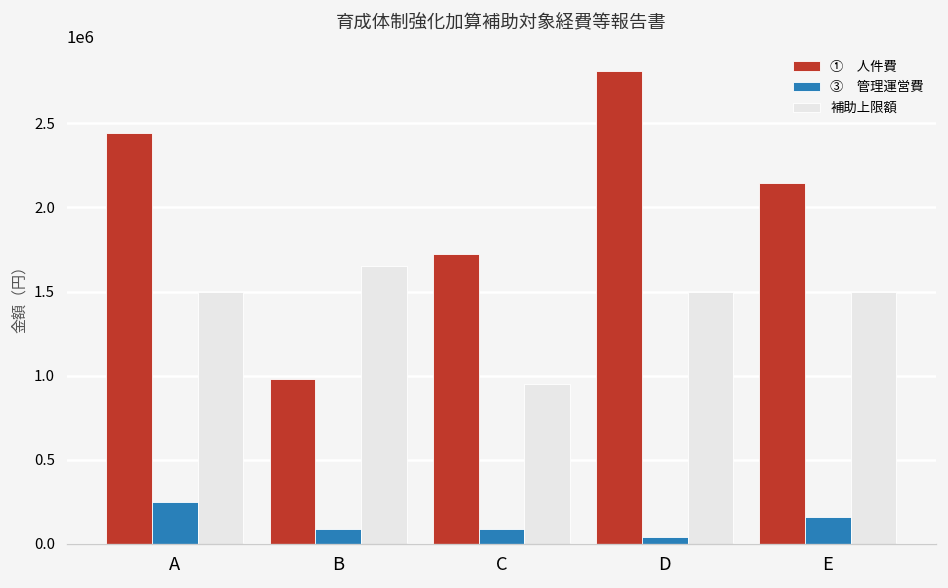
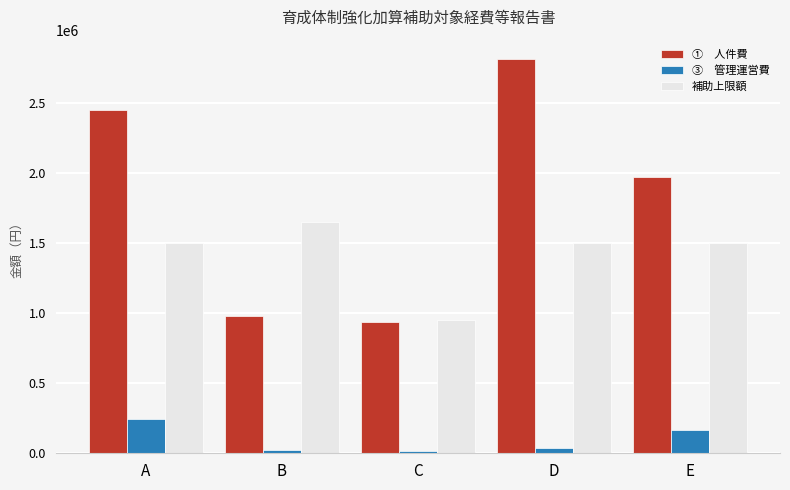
③ 管理運営費, B: 90000 -> 30000
① 人件費, C: 1720000 -> 940000
③ 管理運営費, C: 90000 -> 10000
① 人件費, E: 2140000 -> 1970000
